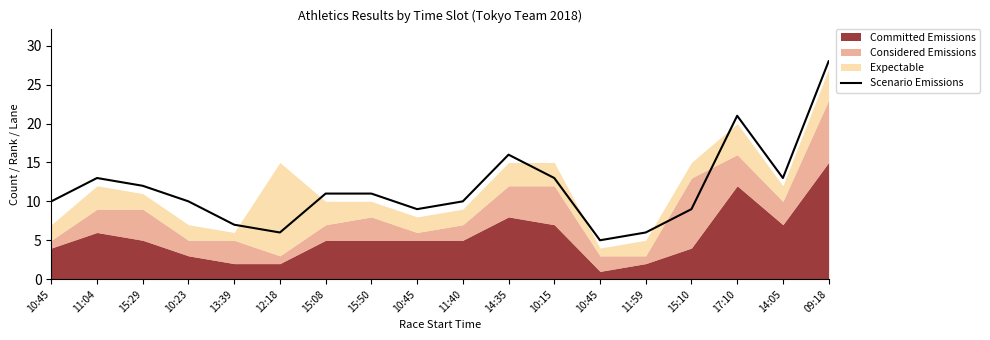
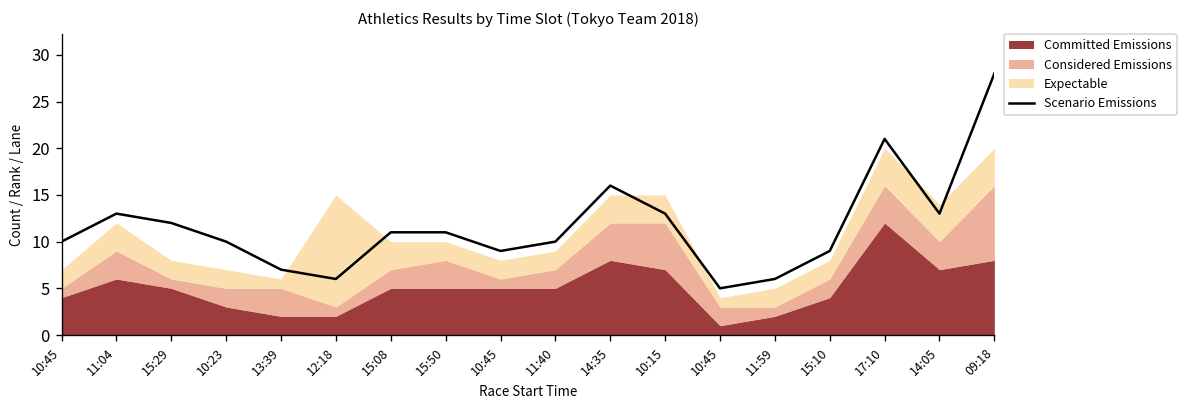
Considered Emissions, 15:29: 4 -> 1
Considered Emissions, 15:10: 9 -> 2
Expectable, 14:05: 2 -> 4
Committed Emissions, 09:18: 15 -> 8
